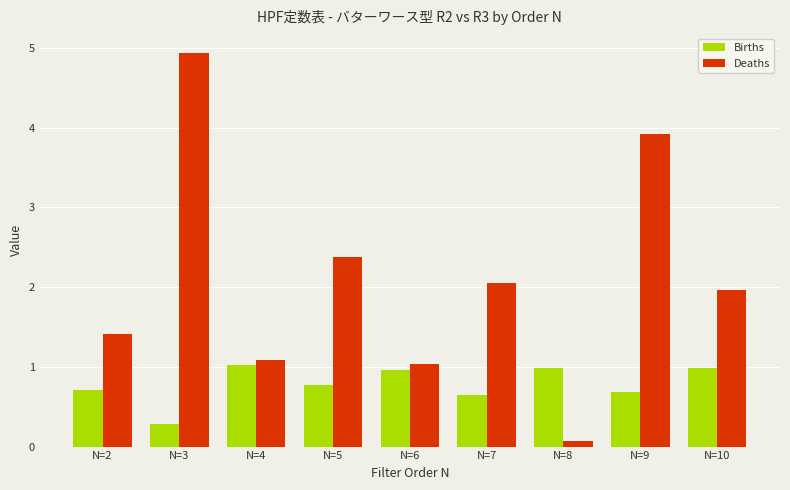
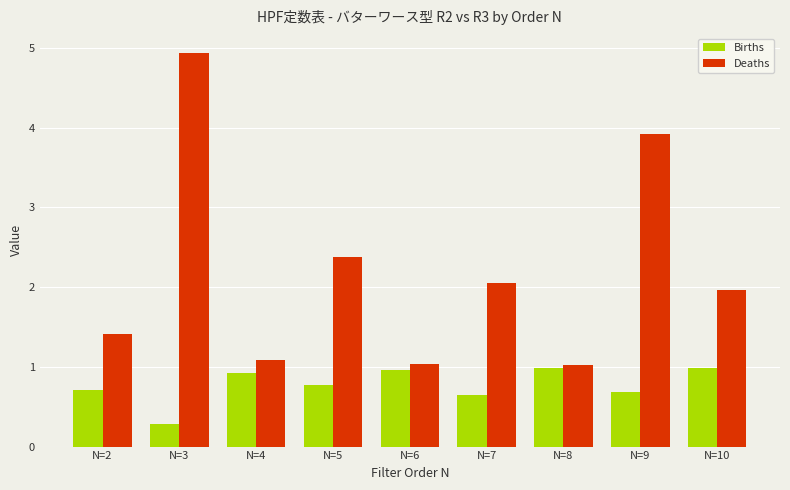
Births, N=4: 1.0 -> 0.9
Deaths, N=8: 0.1 -> 1.0
